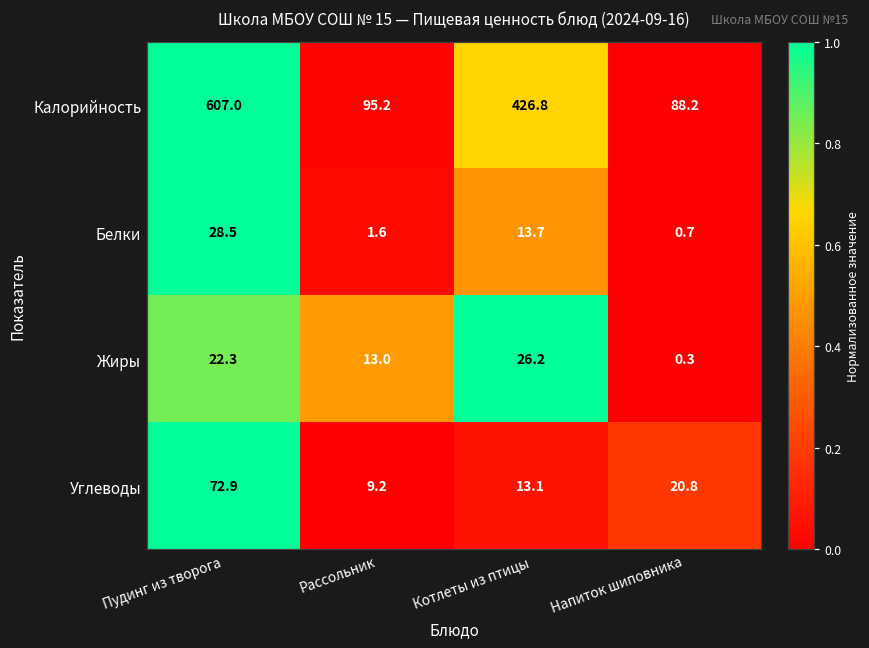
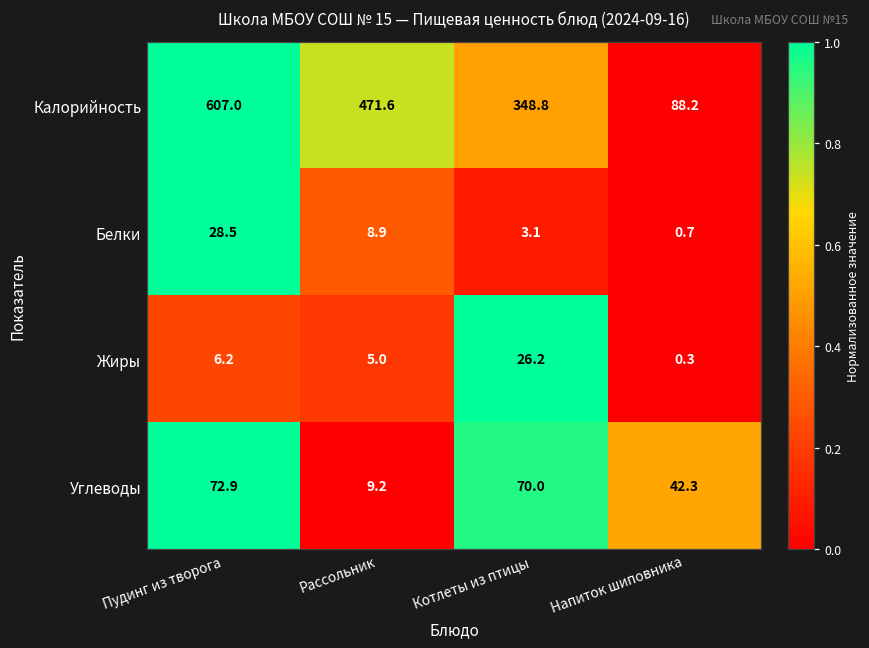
Калорийность, Рассольник: 95.2 -> 471.6
Калорийность, Котлеты из птицы: 426.8 -> 348.8
Белки, Рассольник: 1.6 -> 8.9
Белки, Котлеты из птицы: 13.7 -> 3.1
Жиры, Пудинг из творога: 22.3 -> 6.2
Жиры, Рассольник: 13.0 -> 5.0
Углеводы, Котлеты из птицы: 13.1 -> 70.0
Углеводы, Напиток шиповника: 20.8 -> 42.3
